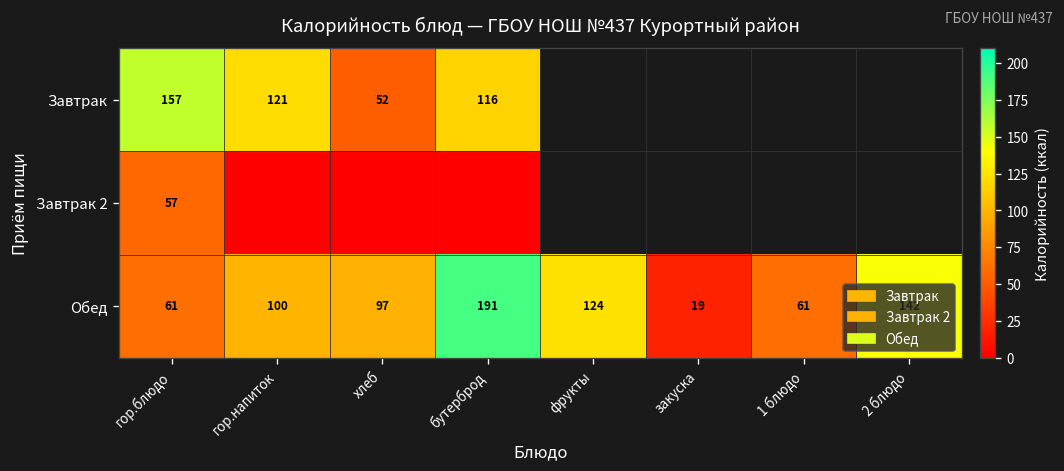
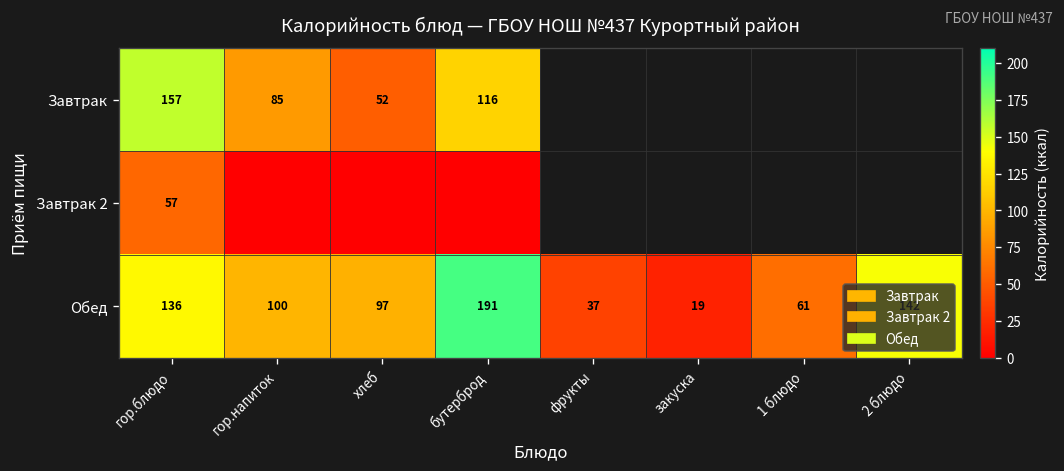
Завтрак, гор.напиток: 121 -> 85
Обед, гор.блюдо: 61 -> 136
Обед, фрукты: 124 -> 37
